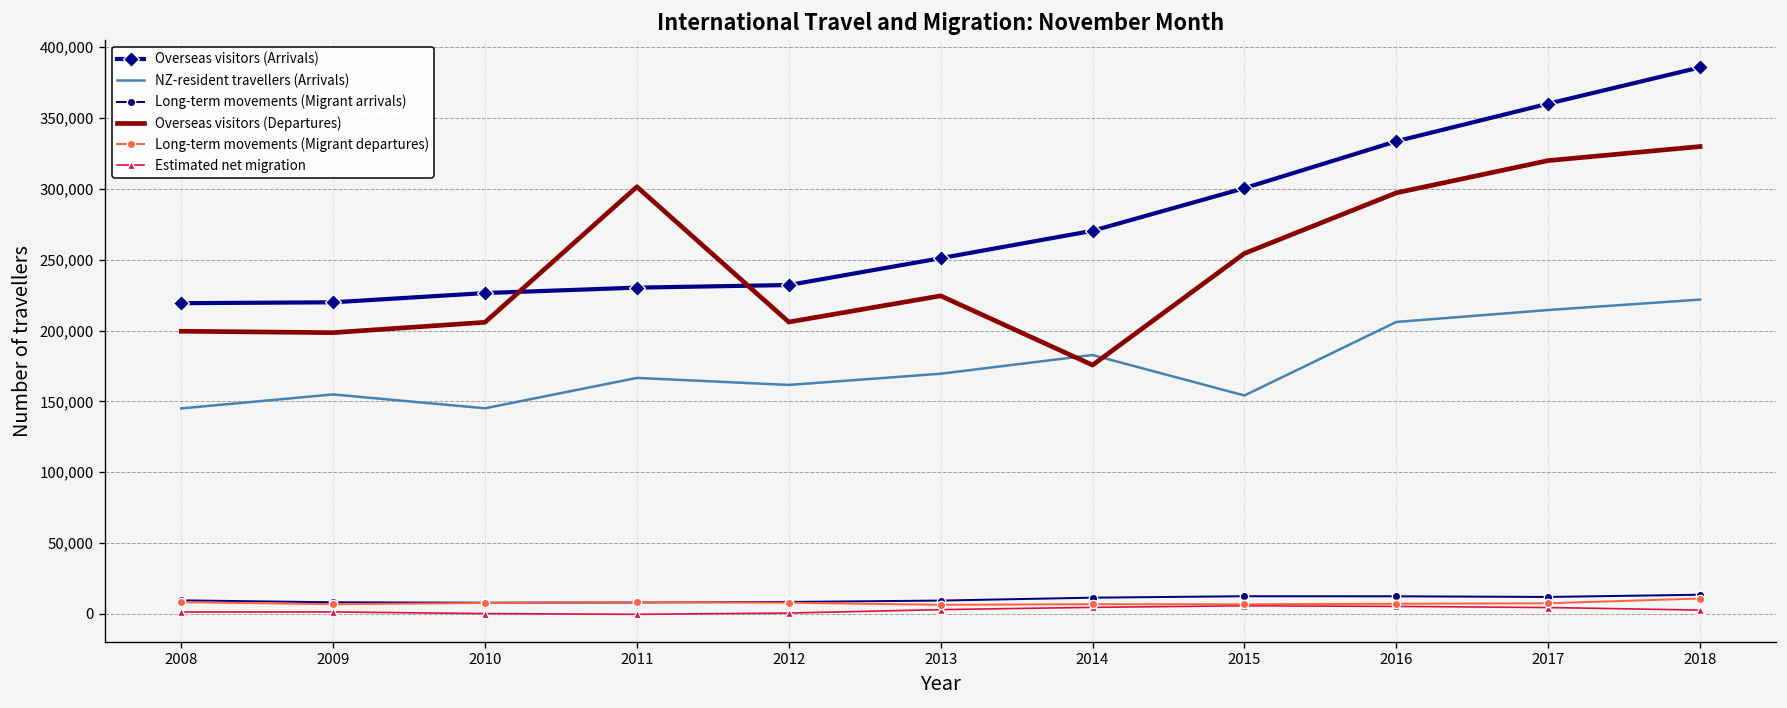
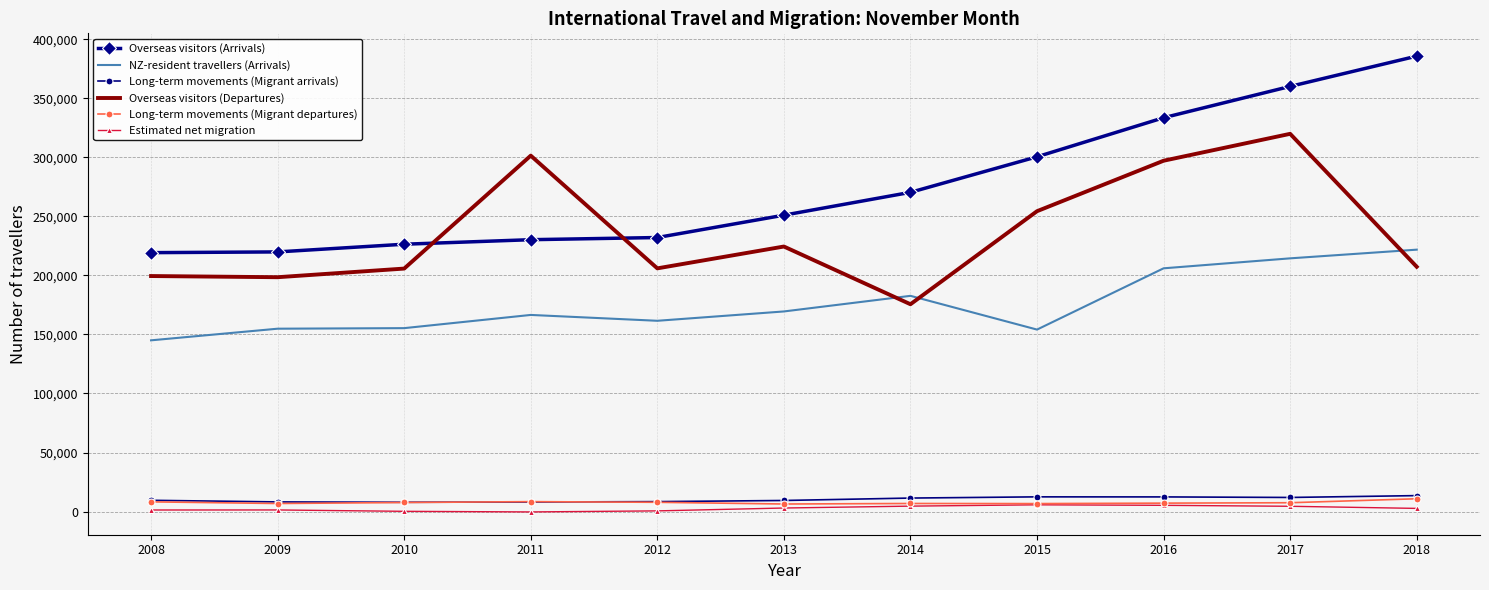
NZ-resident travellers (Arrivals), 2010: 145,000 -> 155,000
Overseas visitors (Departures), 2018: 330,000 -> 207,000
